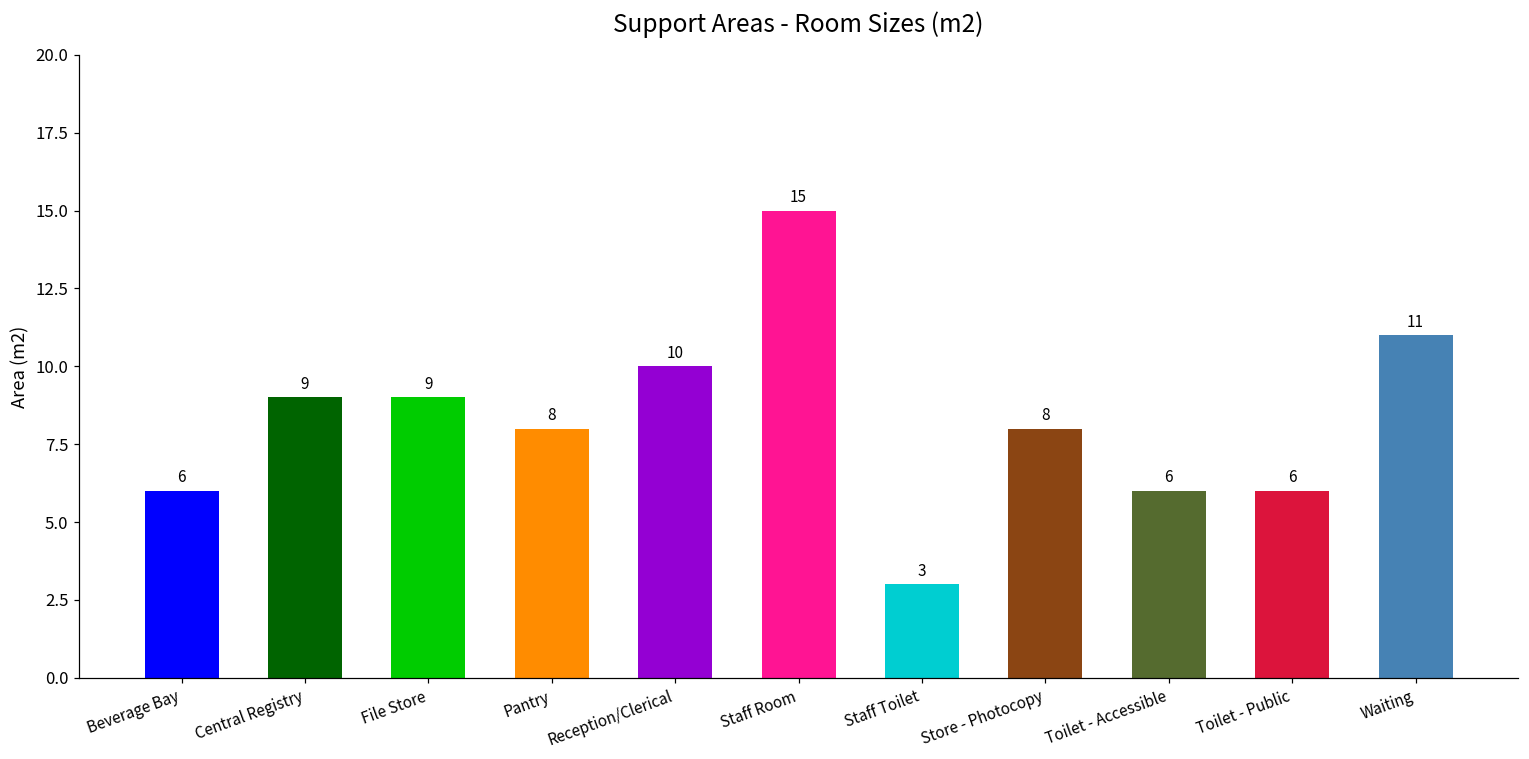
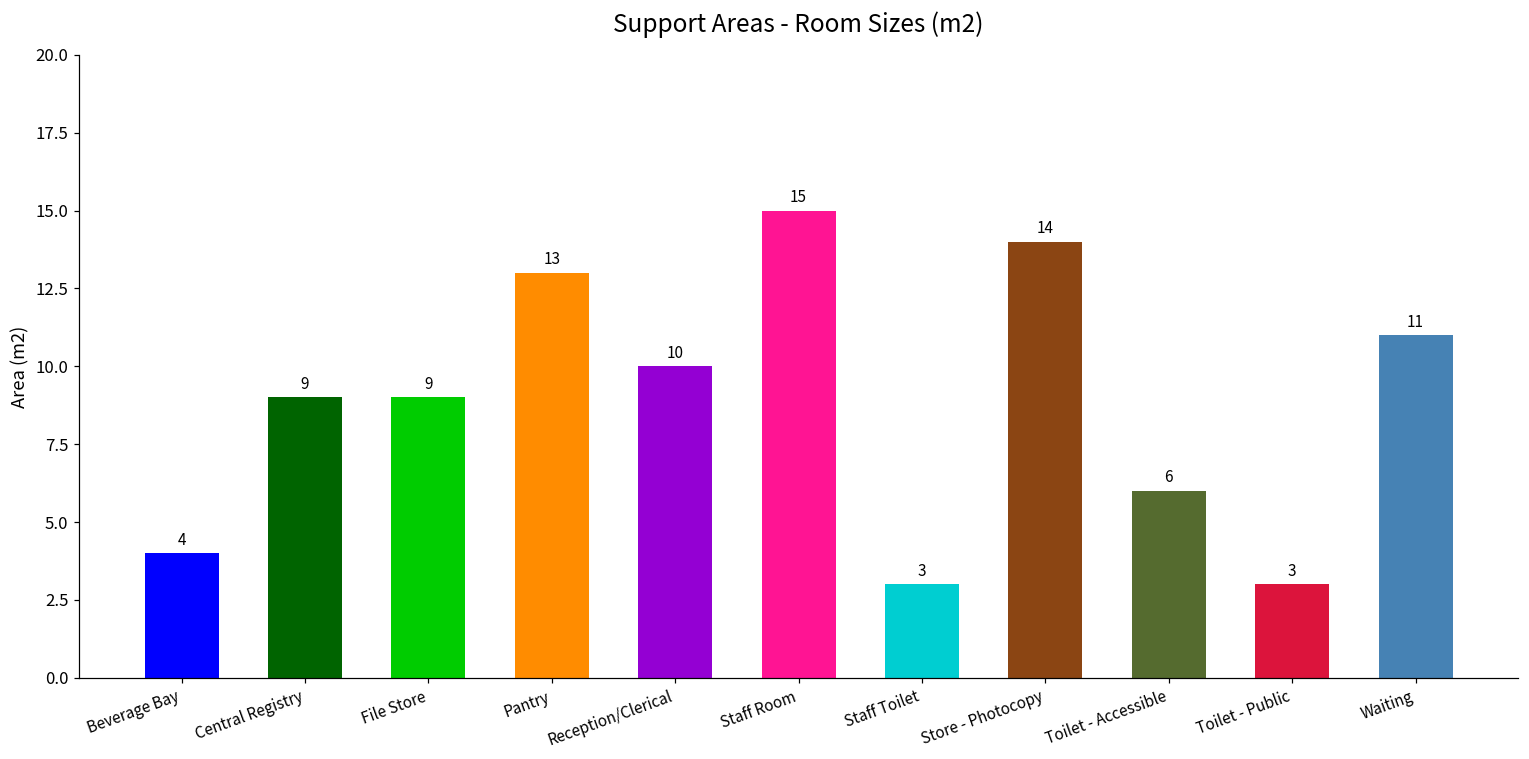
Beverage Bay: 6 -> 4
Pantry: 8 -> 13
Store - Photocopy: 8 -> 14
Toilet - Public: 6 -> 3
